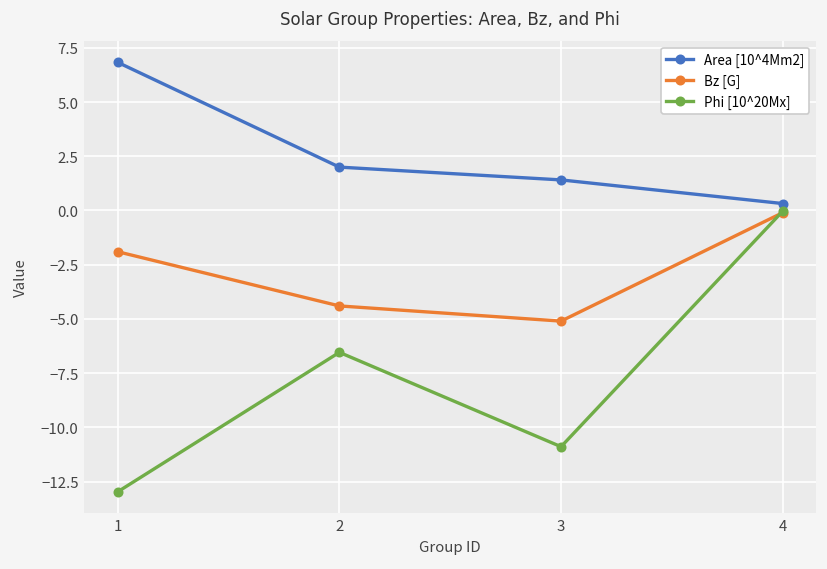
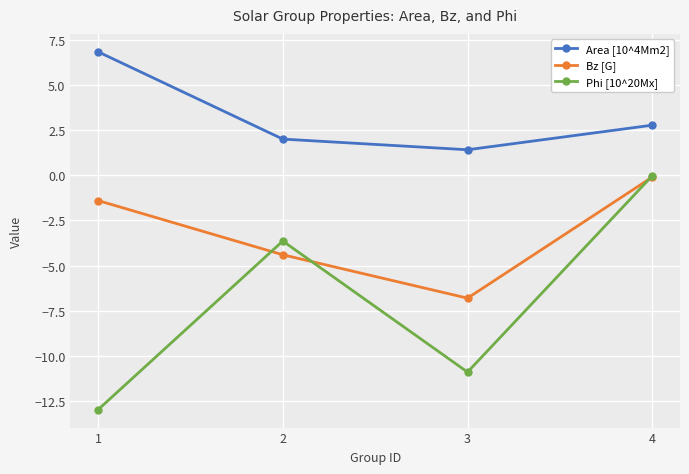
Bz [G], 1: -1.9 -> -1.4
Phi [10^20Mx], 2: -6.5 -> -3.6
Bz [G], 3: -5.1 -> -6.8
Area [10^4Mm2], 4: 0.3 -> 2.8
